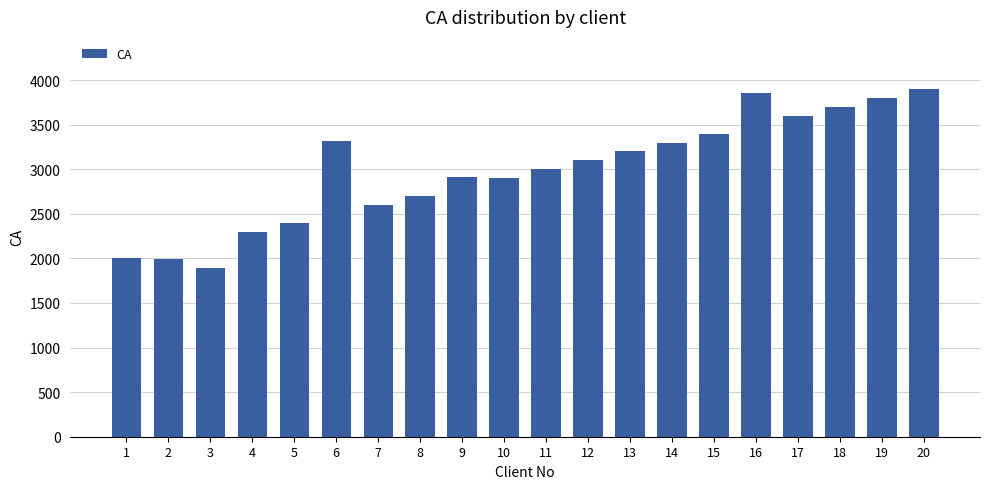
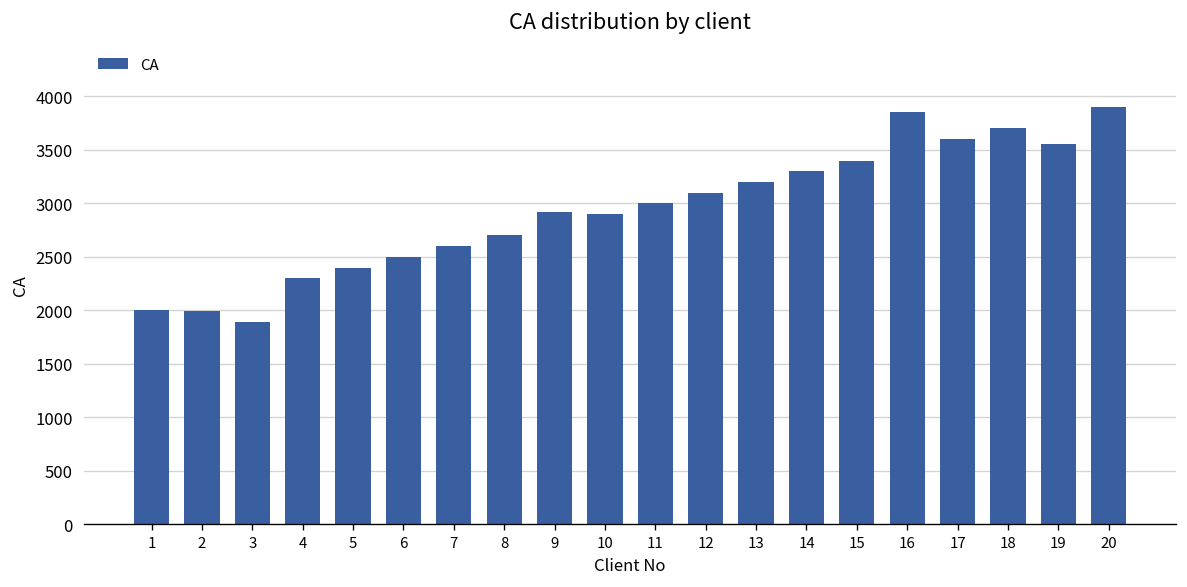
6: 3300 -> 2500
19: 3800 -> 3600
